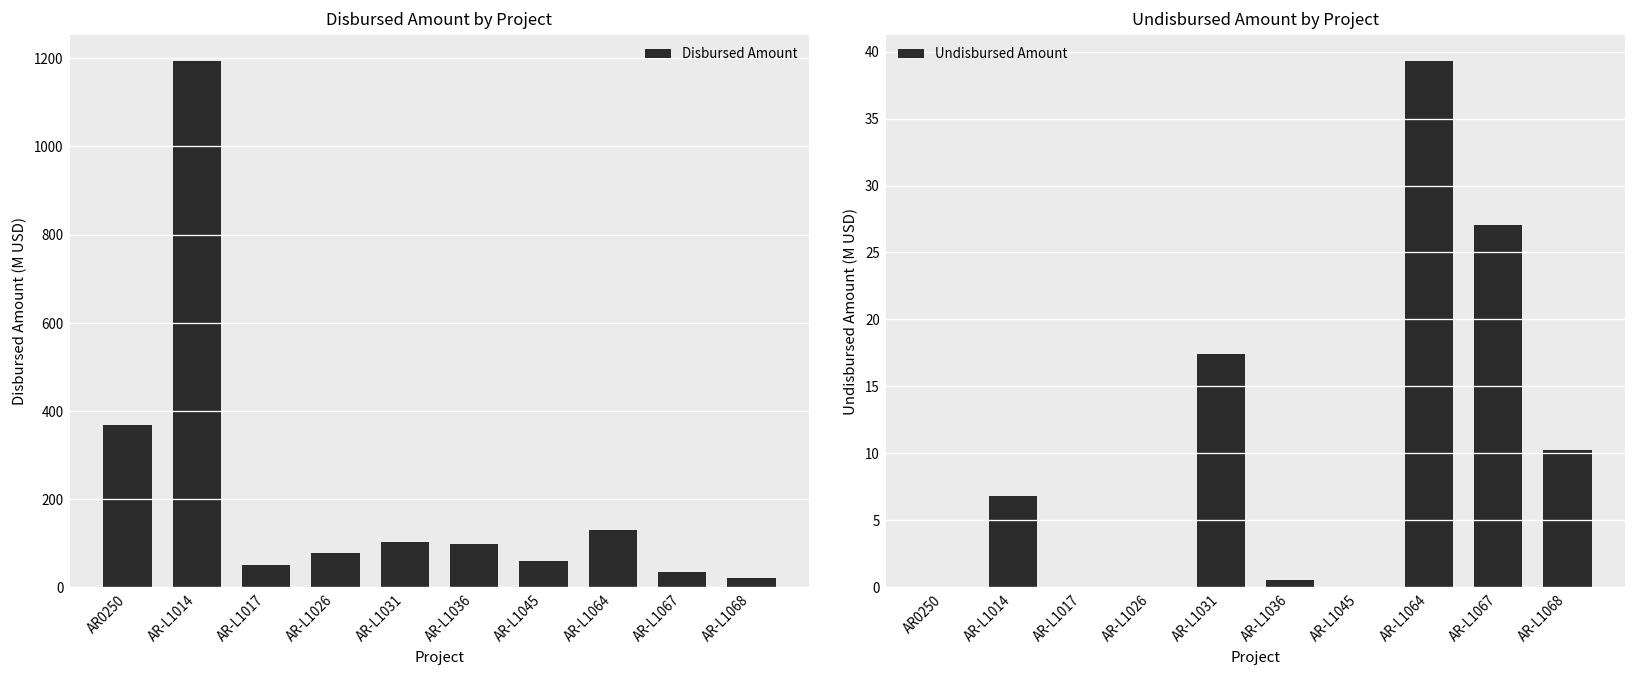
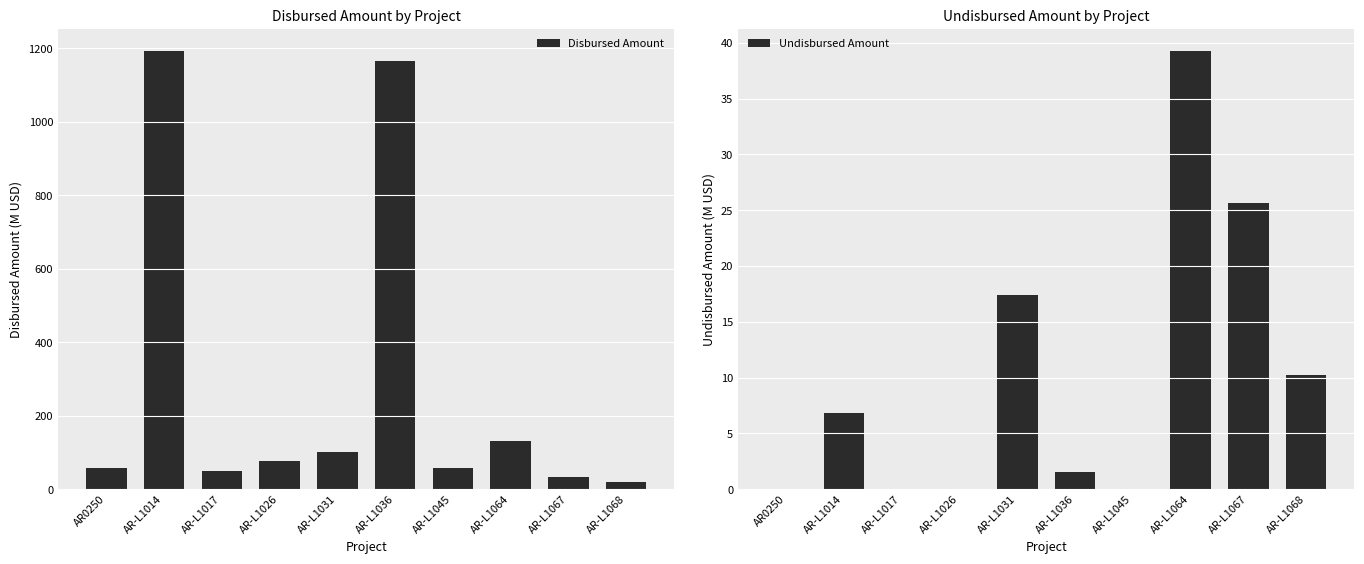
Disbursed Amount by Project, AR0250: 370 -> 60
Disbursed Amount by Project, AR-L1036: 100 -> 1170
Undisbursed Amount by Project, AR-L1036: 0.6 -> 1.5
Undisbursed Amount by Project, AR-L1067: 27.1 -> 25.7
